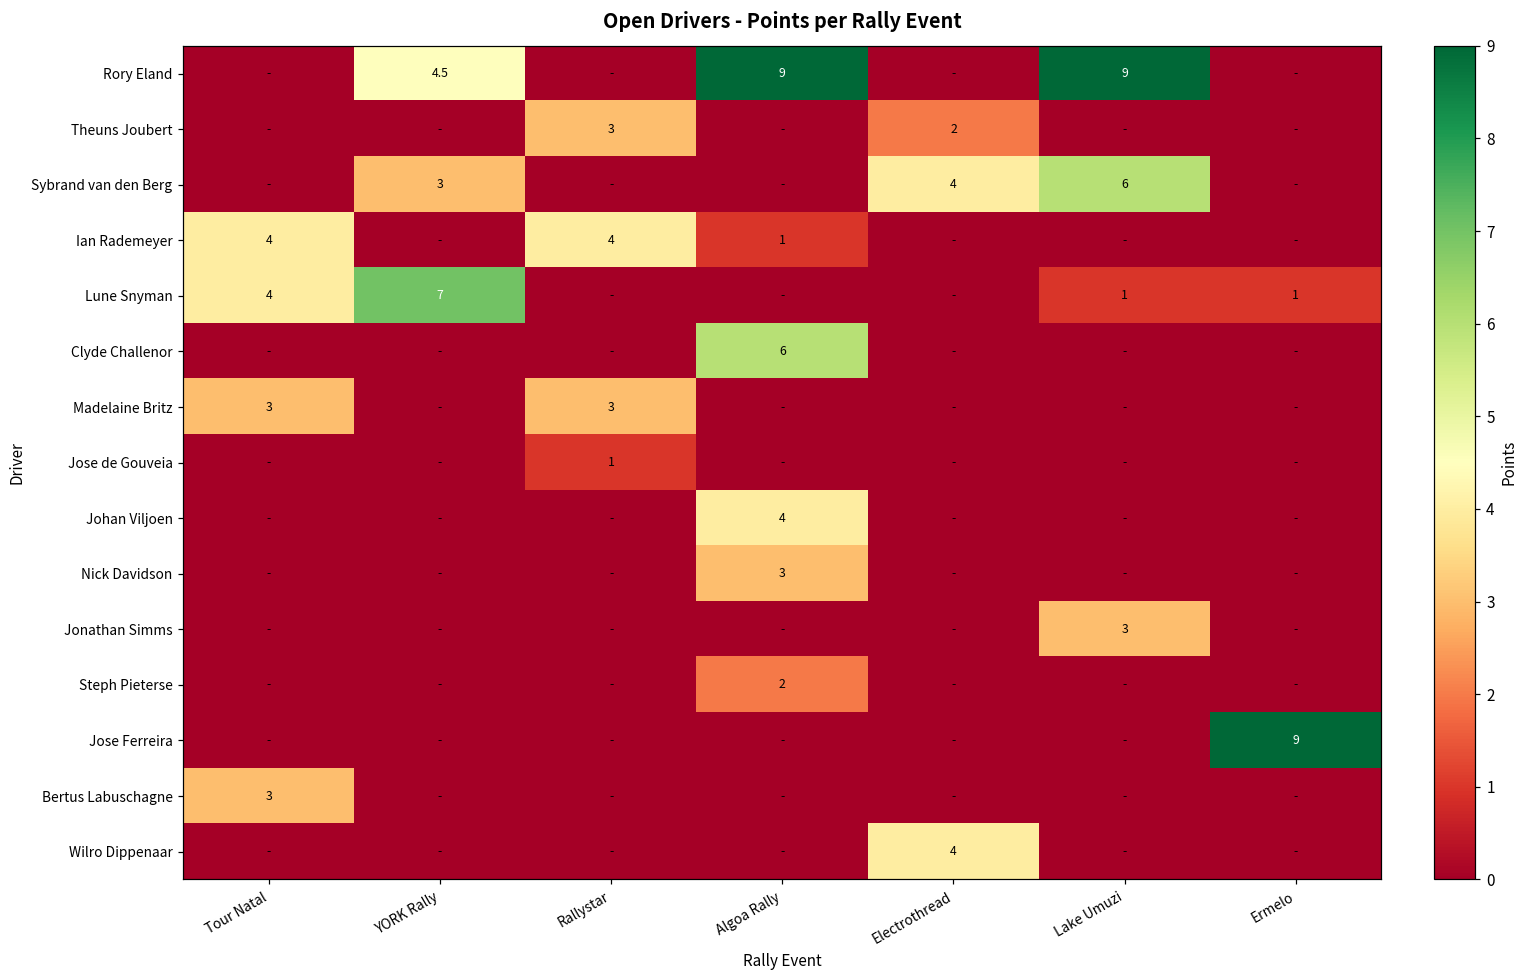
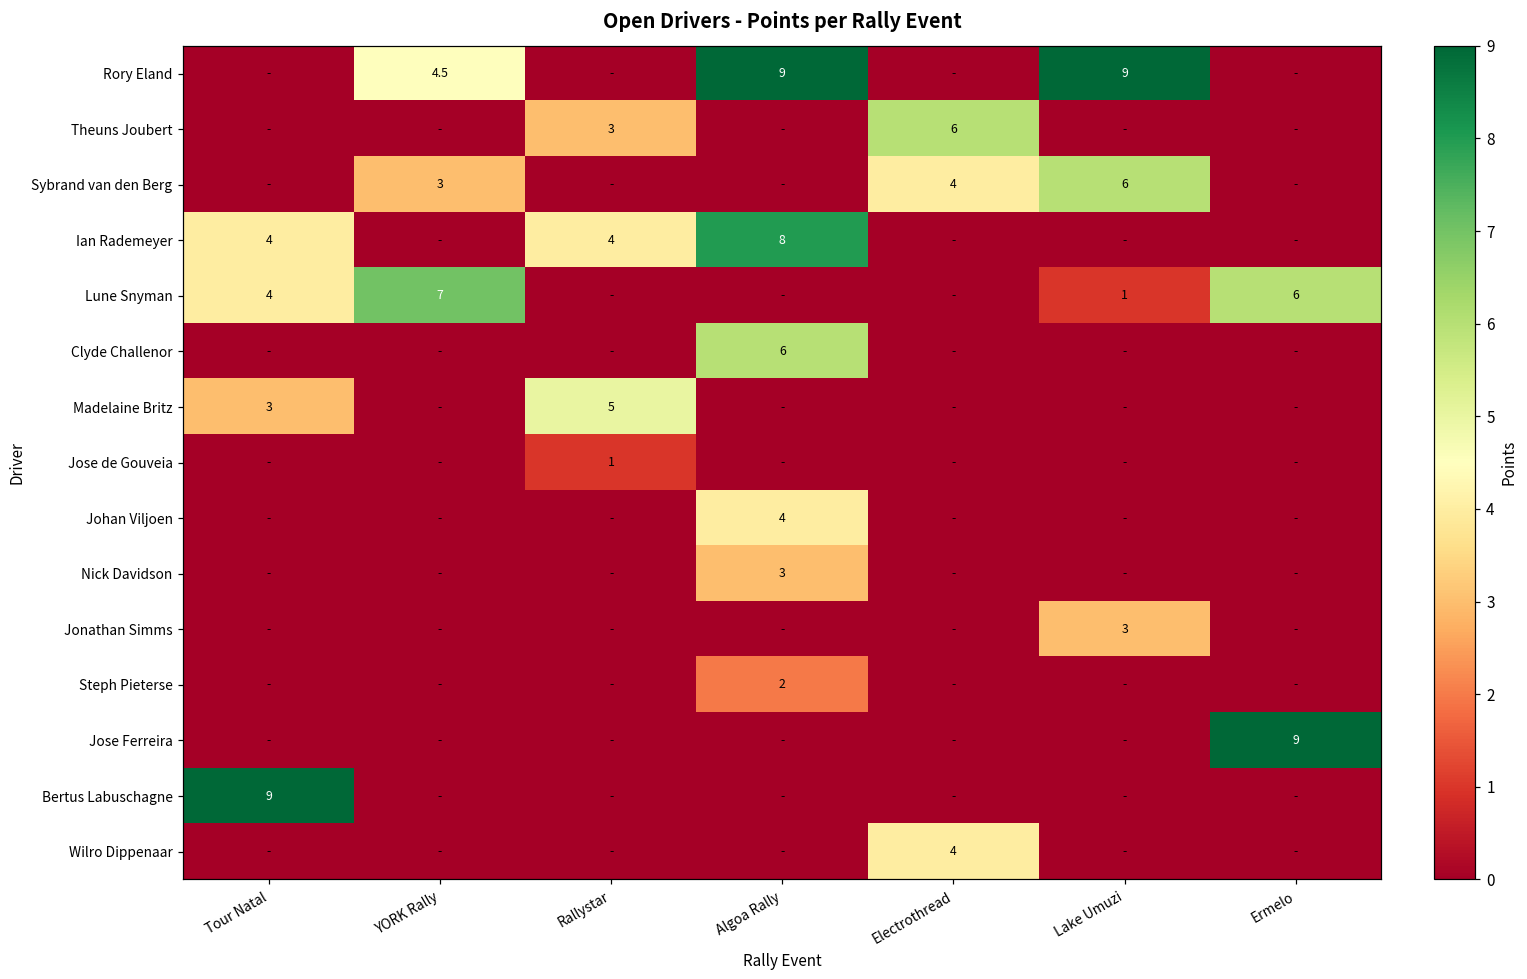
Theuns Joubert, Electrothread: 2 -> 6
Ian Rademeyer, Algoa Rally: 1 -> 8
Lune Snyman, Ermelo: 1 -> 6
Madelaine Britz, Rallystar: 3 -> 5
Bertus Labuschagne, Tour Natal: 3 -> 9
